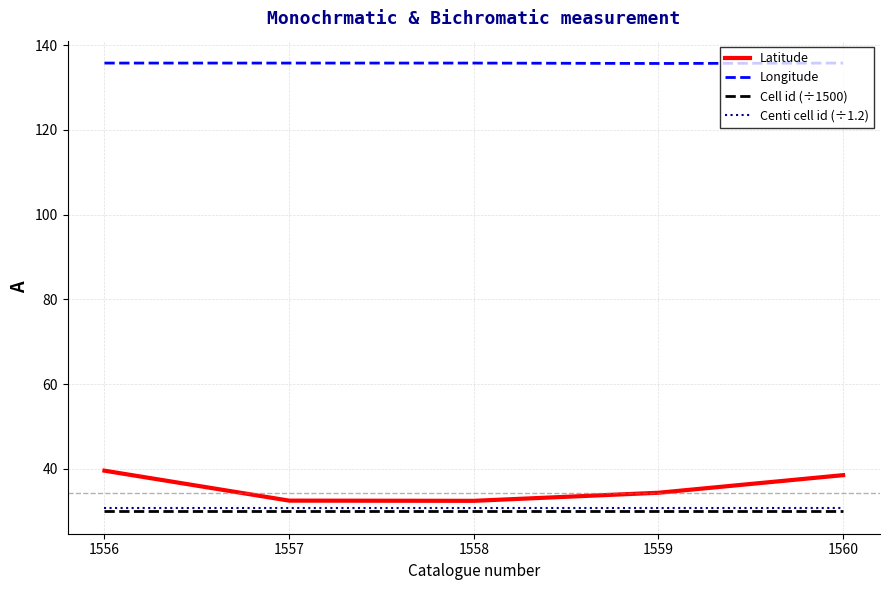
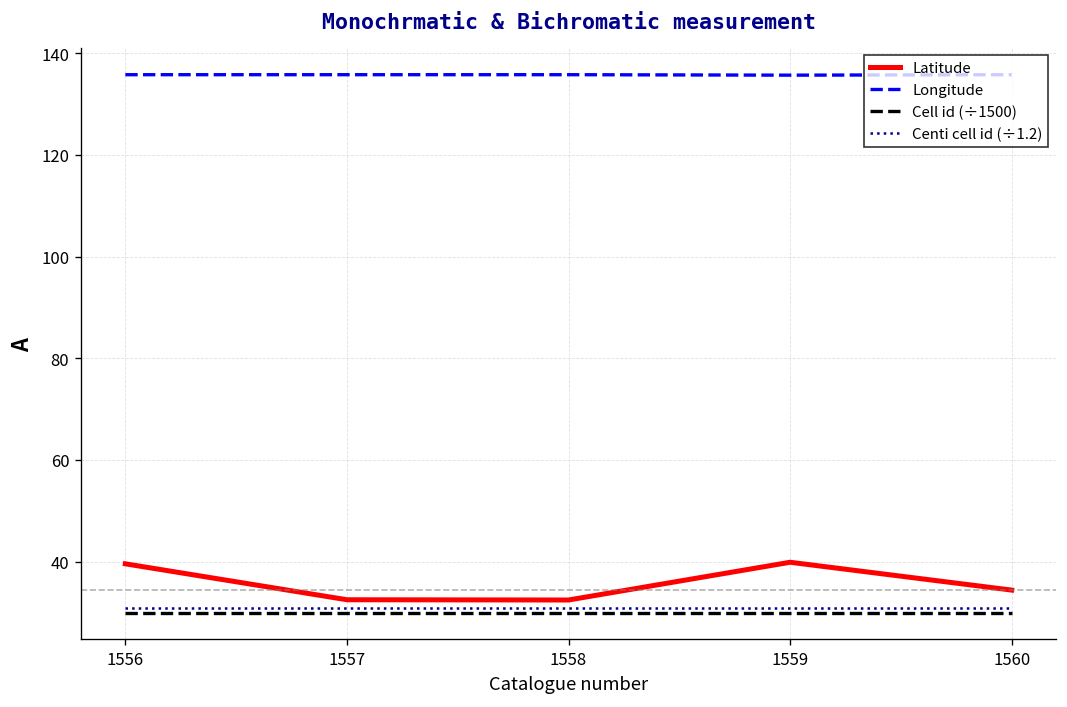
Latitude, 1559: 34 -> 40
Latitude, 1560: 39 -> 34
